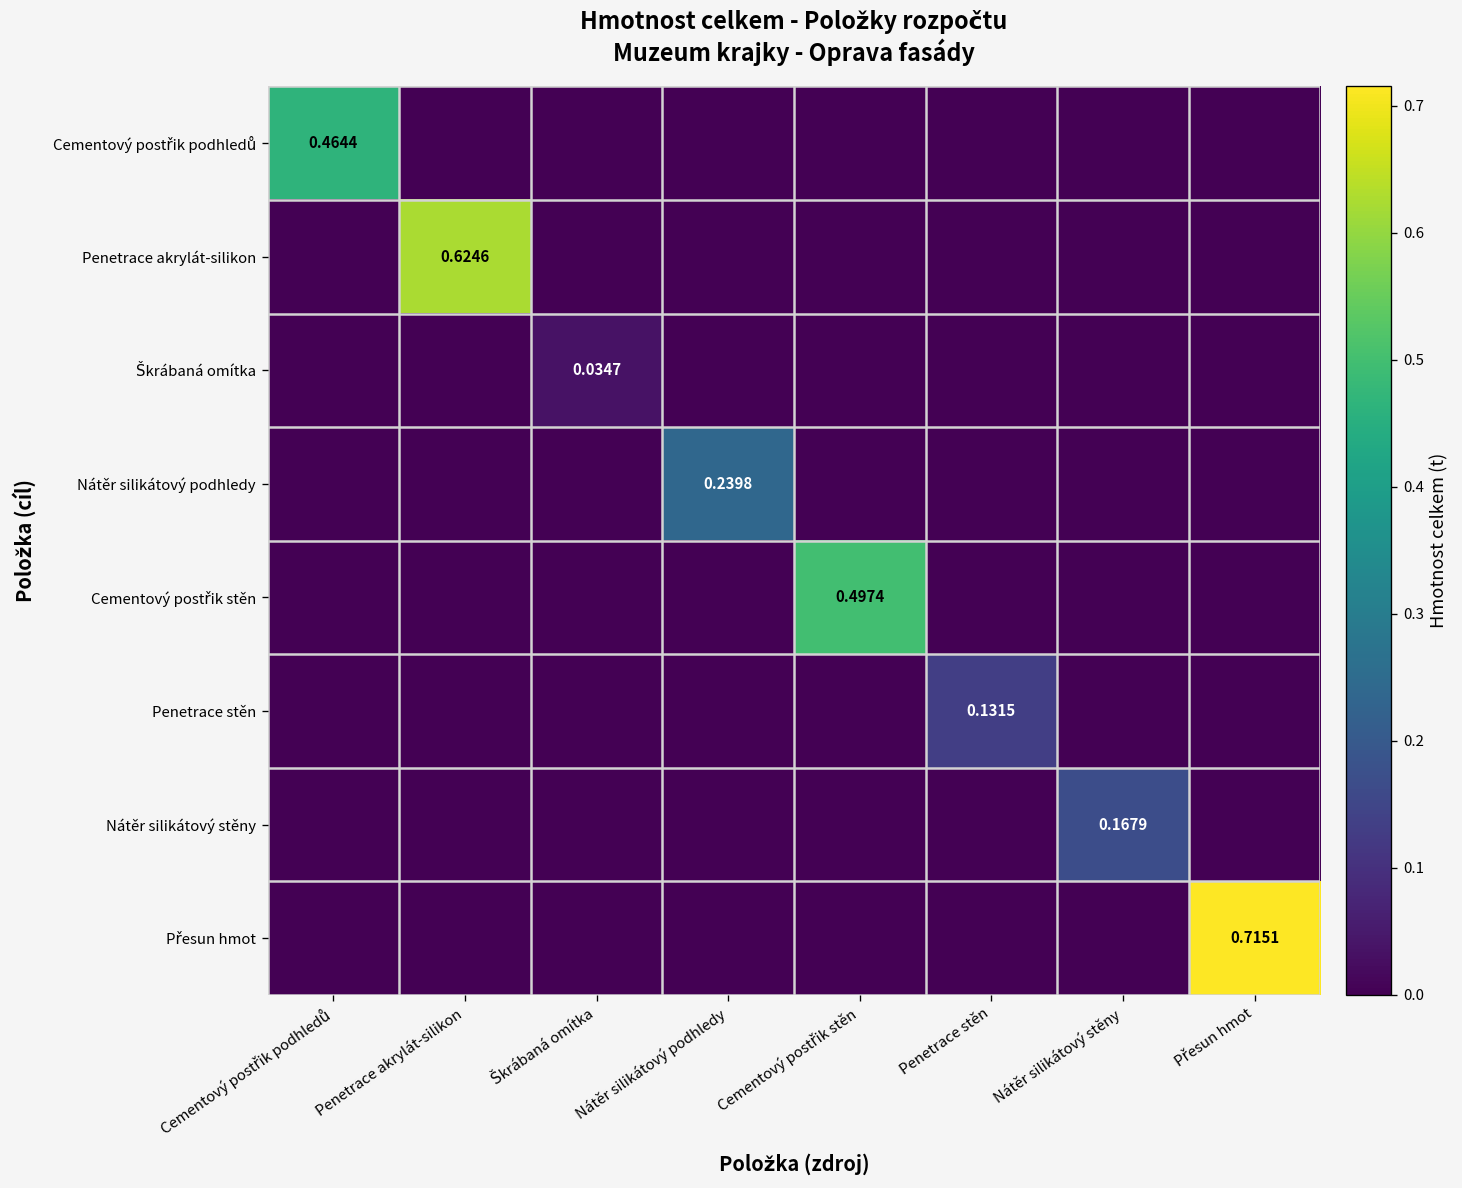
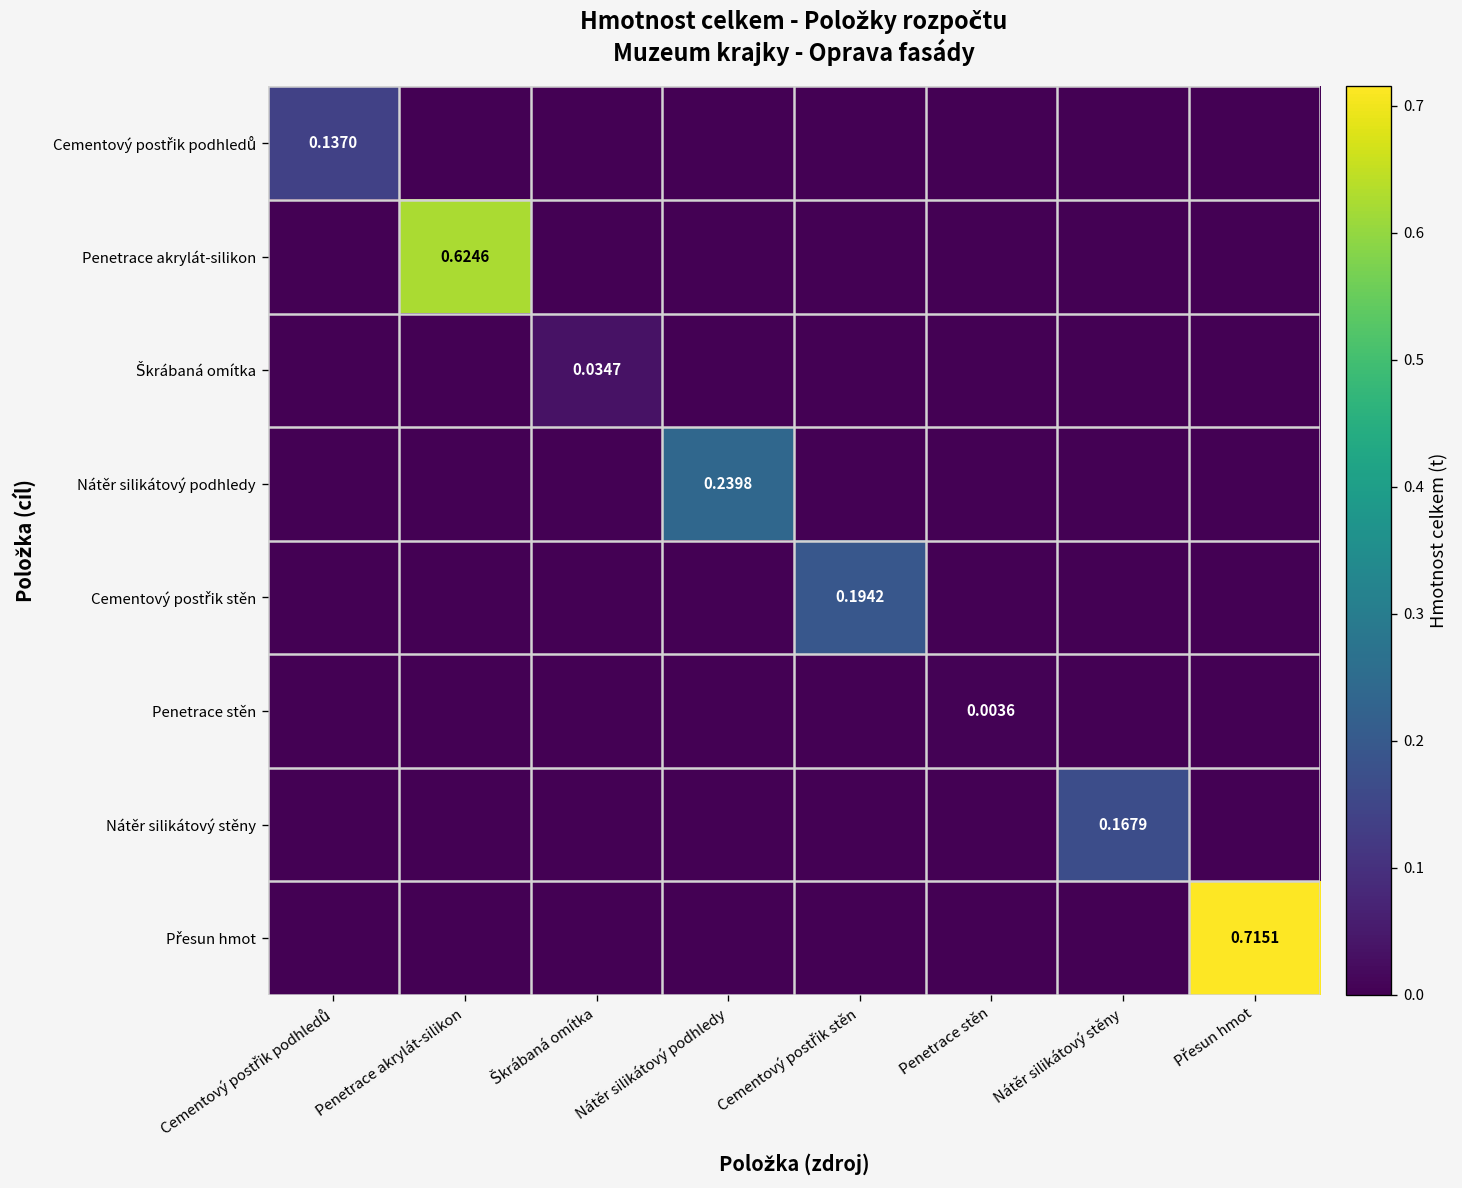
Cementový postřik podhledů, Cementový postřik podhledů: 0.4644 -> 0.1370
Cementový postřik stěn, Cementový postřik stěn: 0.4974 -> 0.1942
Penetrace stěn, Penetrace stěn: 0.1315 -> 0.0036
